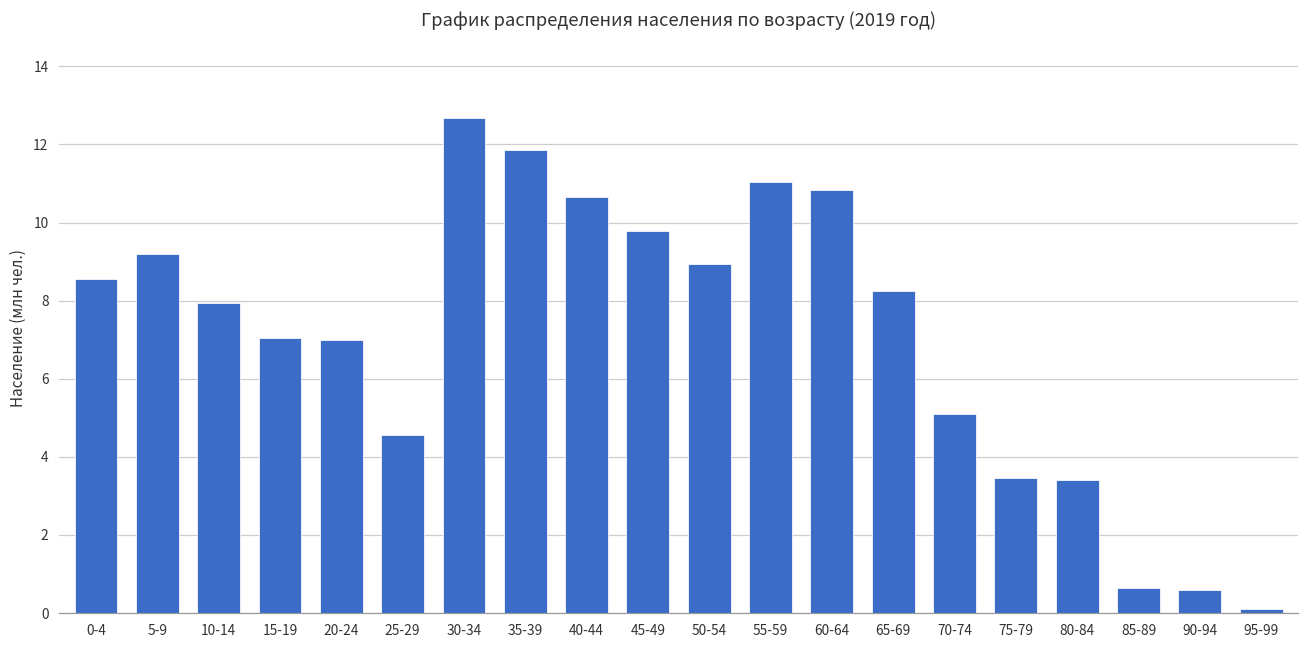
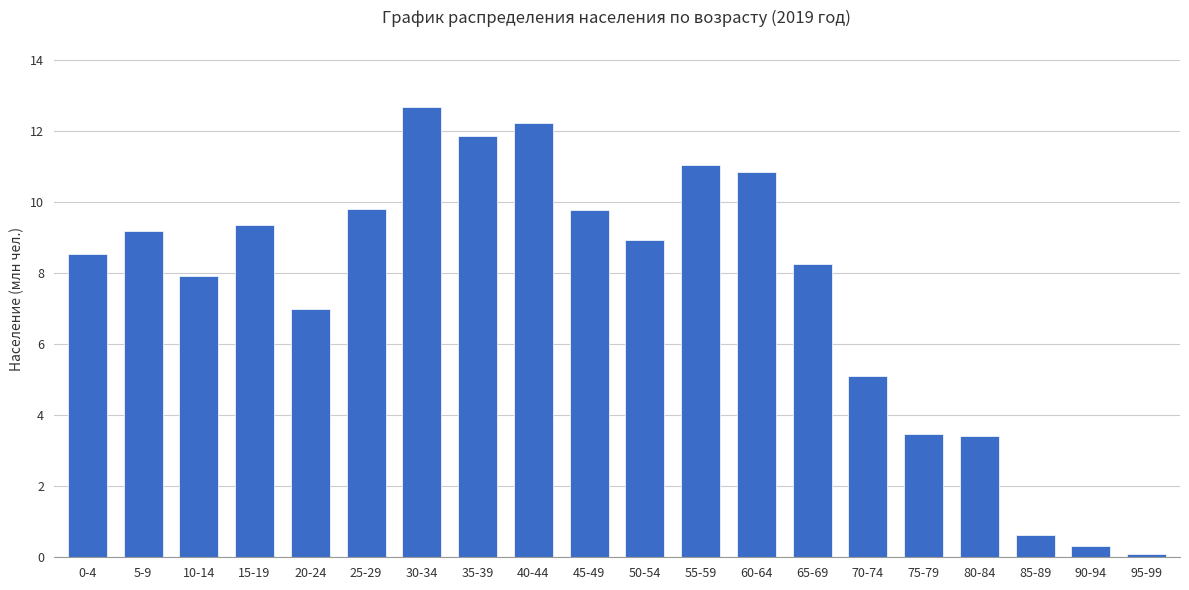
15-19: 7.1 -> 9.4
25-29: 4.6 -> 9.8
40-44: 10.7 -> 12.2
90-94: 0.6 -> 0.3
